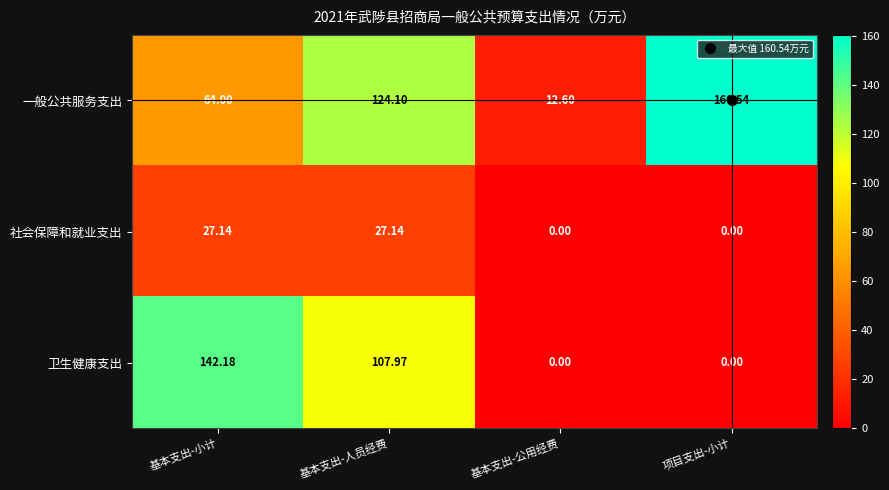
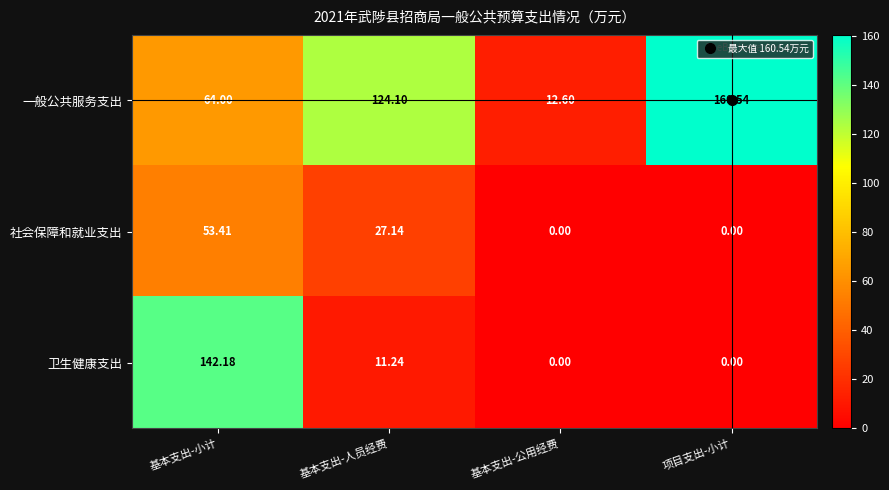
社会保障和就业支出, 基本支出-小计: 27.14 -> 53.41
卫生健康支出, 基本支出-人员经费: 107.97 -> 11.24
